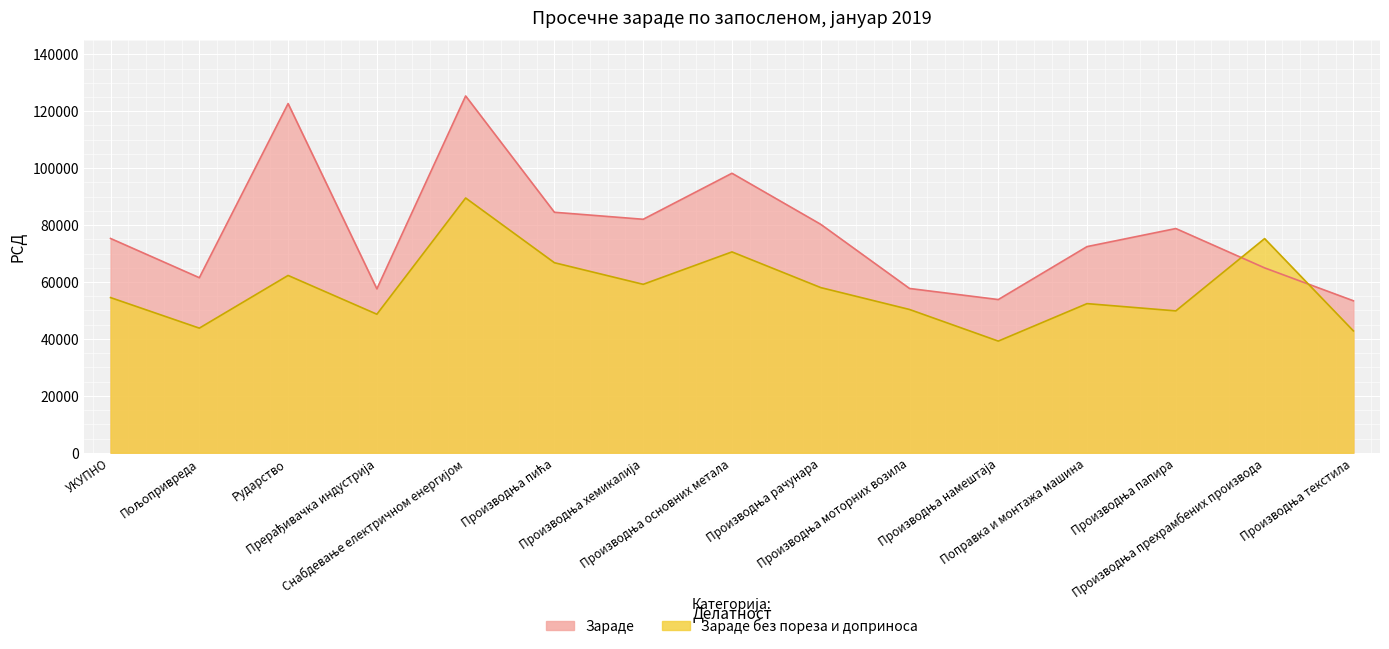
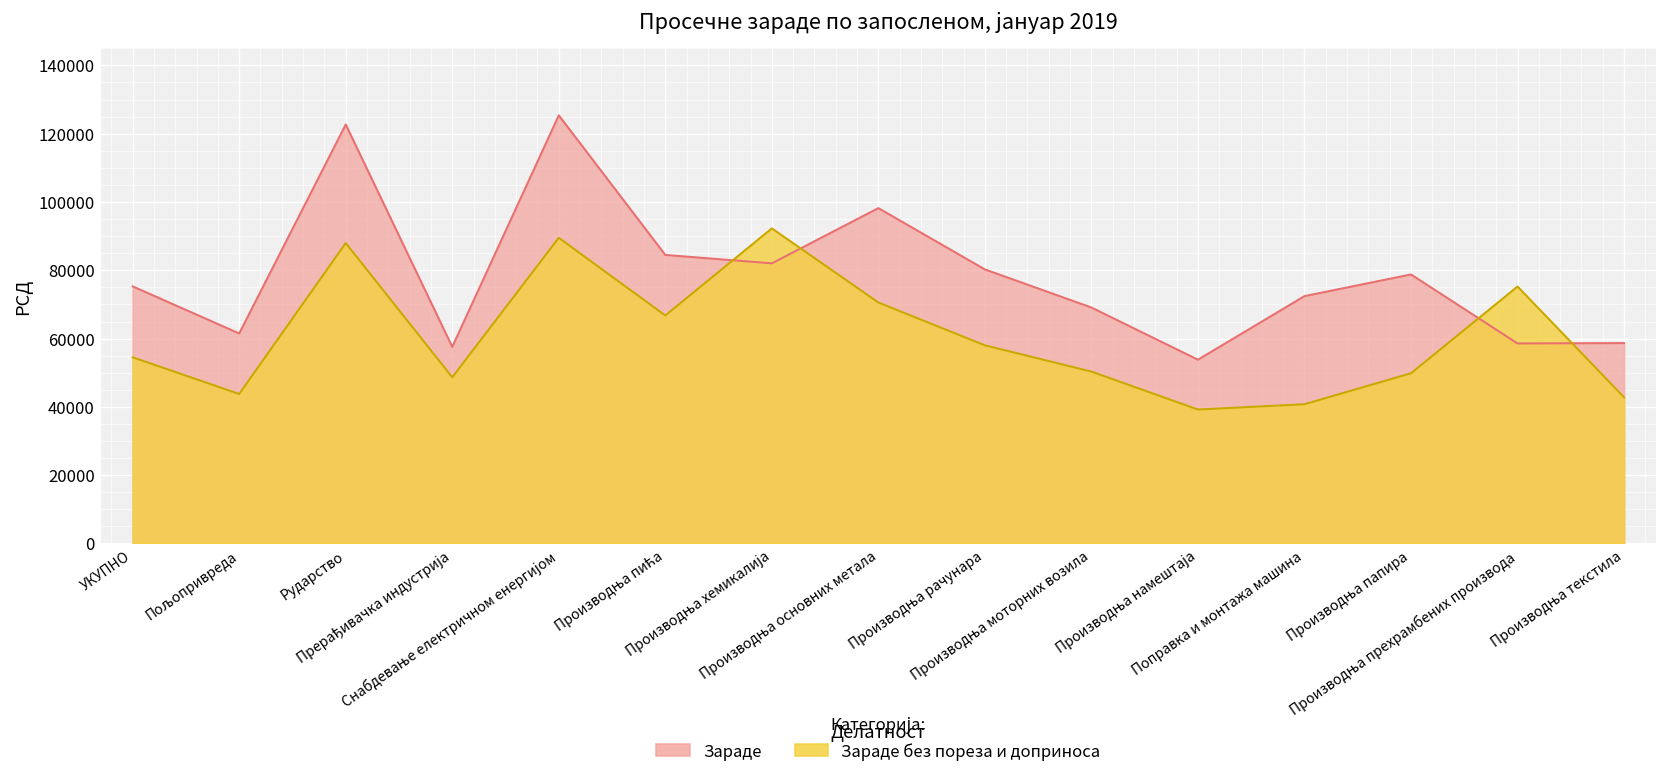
Зараде без пореза и доприноса, Рударство: 62000 -> 88000
Зараде без пореза и доприноса, Производња хемикалија: 59000 -> 92000
Зараде, Производња моторних возила: 58000 -> 69000
Зараде без пореза и доприноса, Поправка и монтажа машина: 52000 -> 41000
Зараде, Производња прехрамбених производа: 65000 -> 59000
Зараде, Производња текстила: 53000 -> 59000
